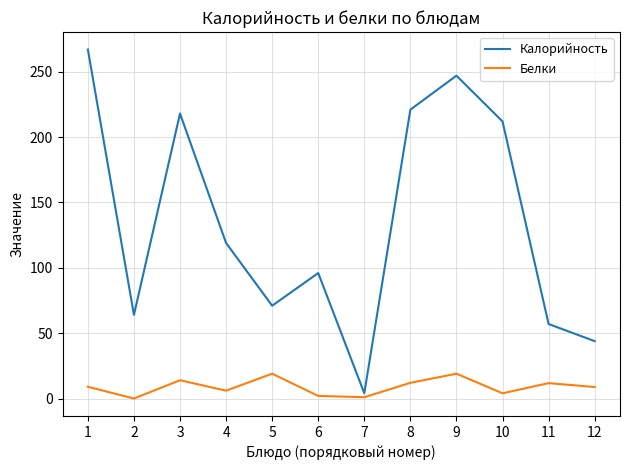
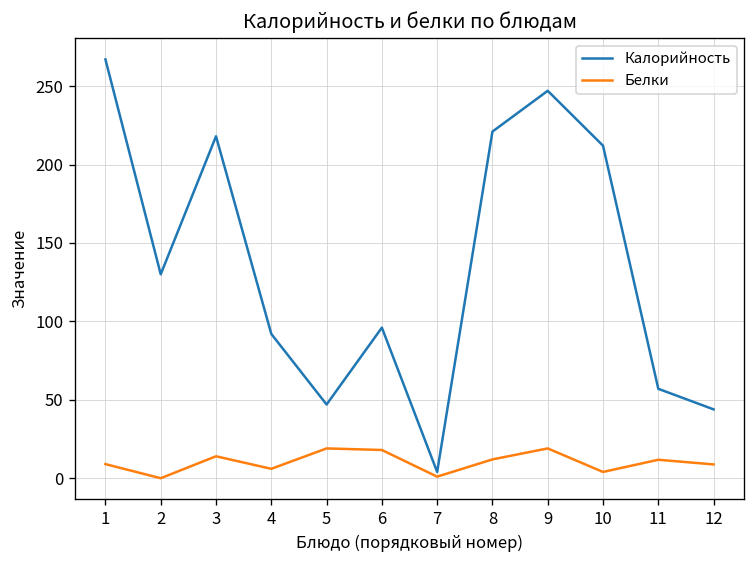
Калорийность, 2: 64 -> 130
Калорийность, 4: 119 -> 92
Калорийность, 5: 71 -> 47
Белки, 6: 2 -> 18
